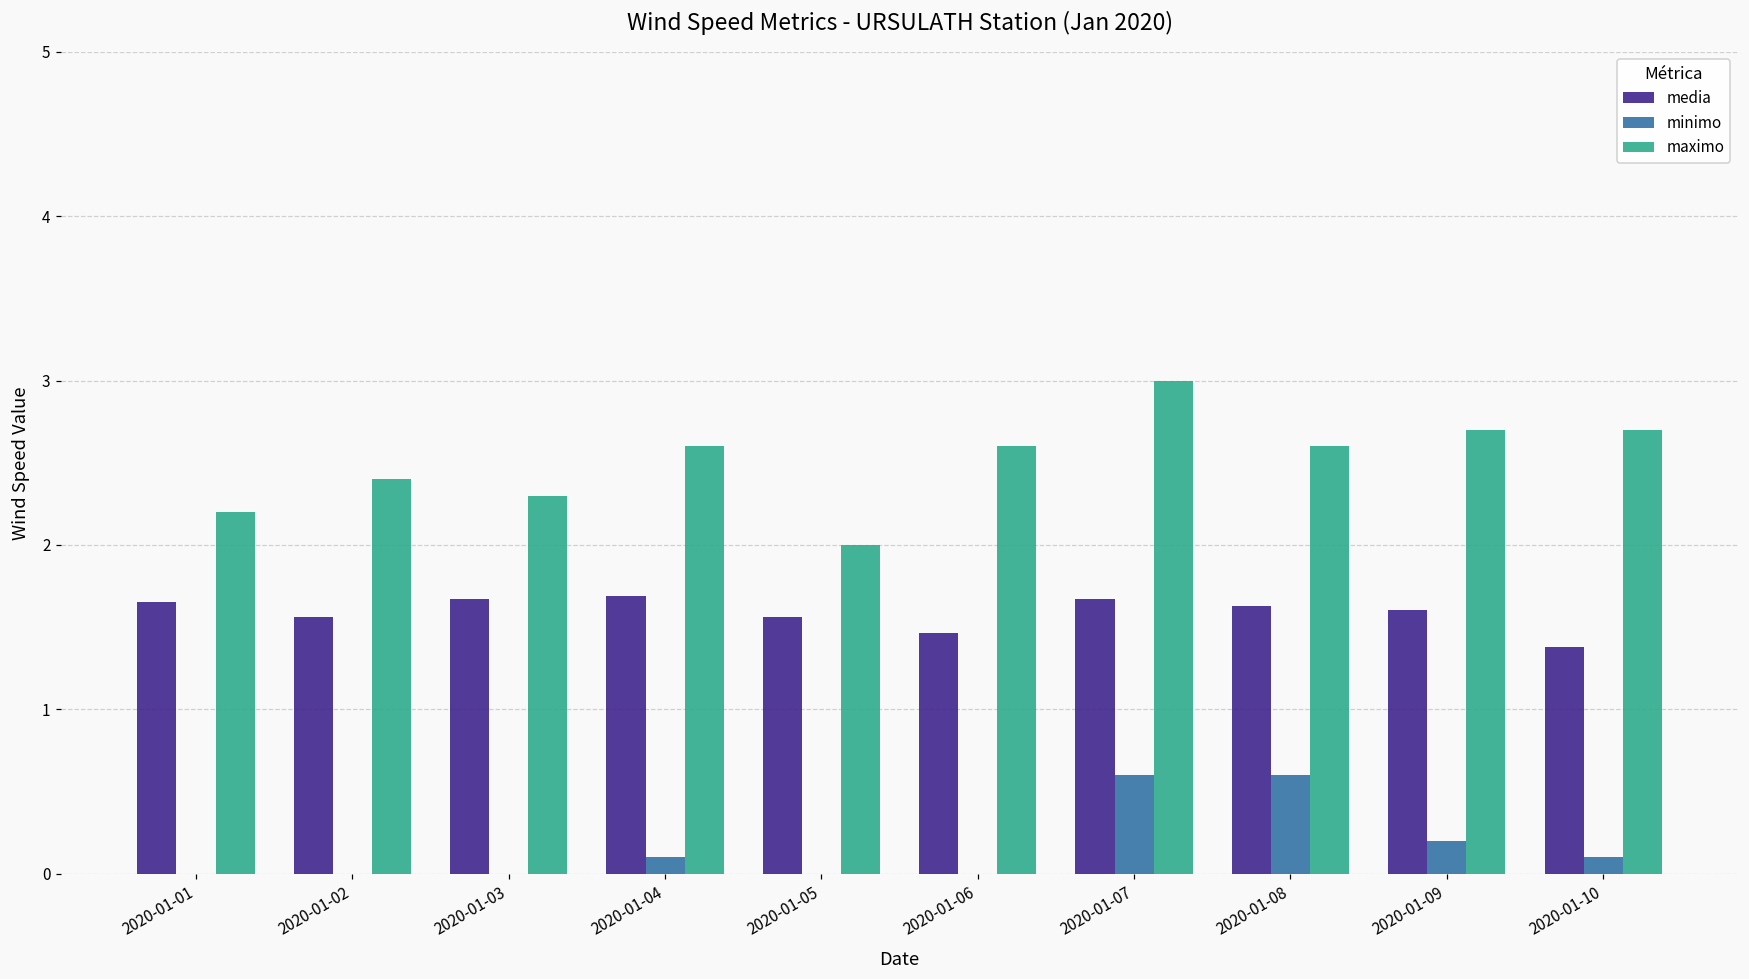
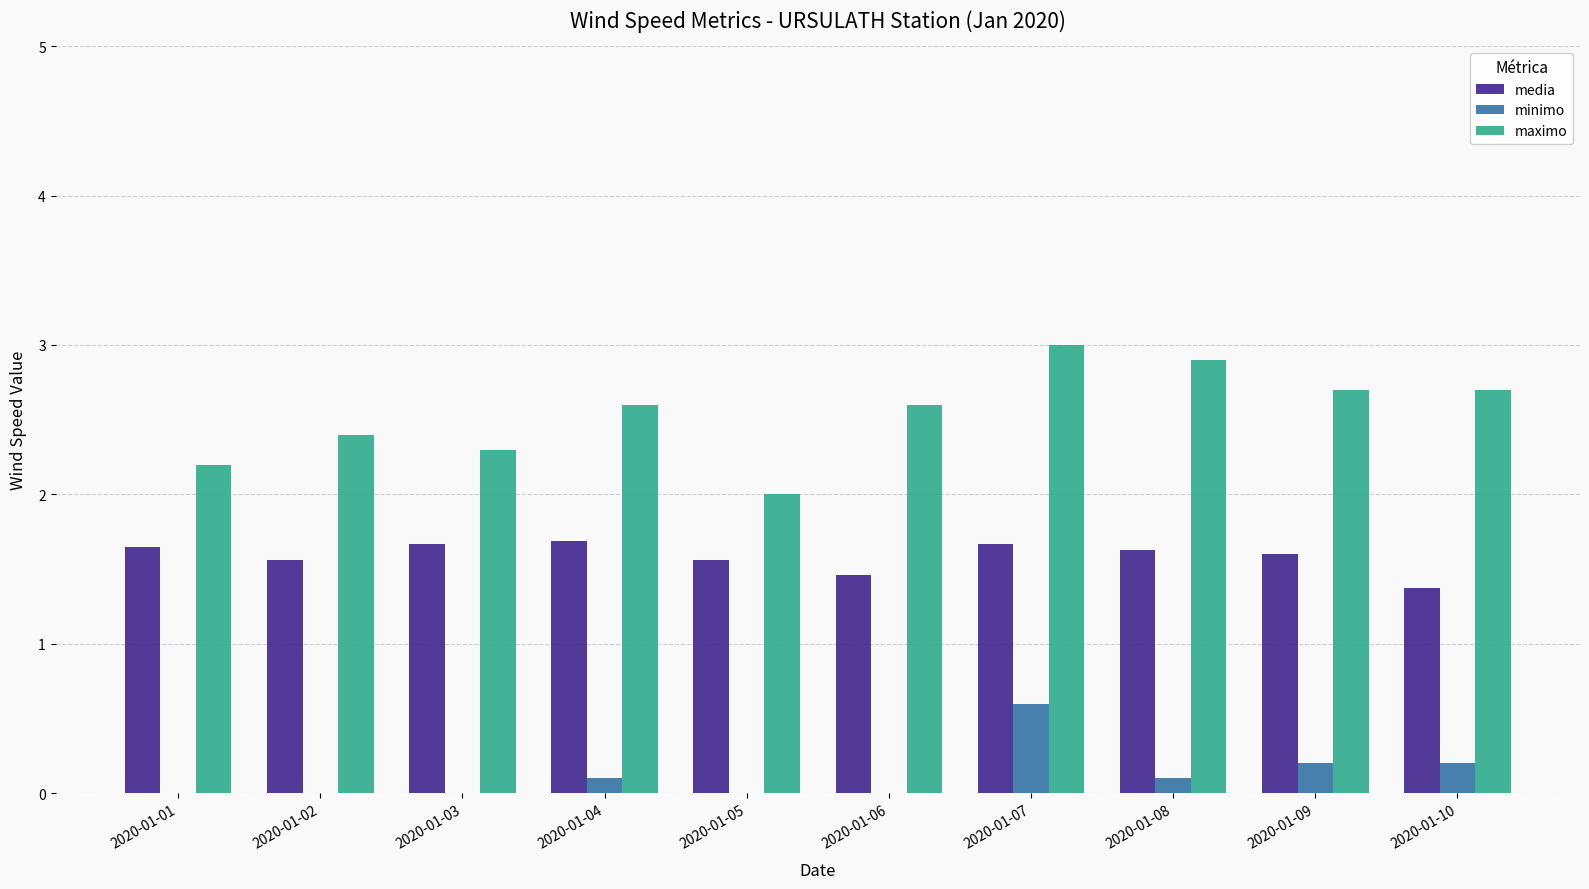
minimo, 2020-01-08: 0.6 -> 0.1
maximo, 2020-01-08: 2.6 -> 2.9
minimo, 2020-01-10: 0.1 -> 0.2
